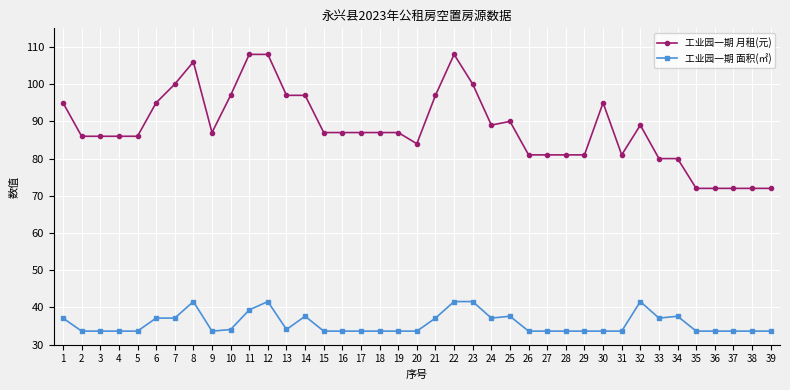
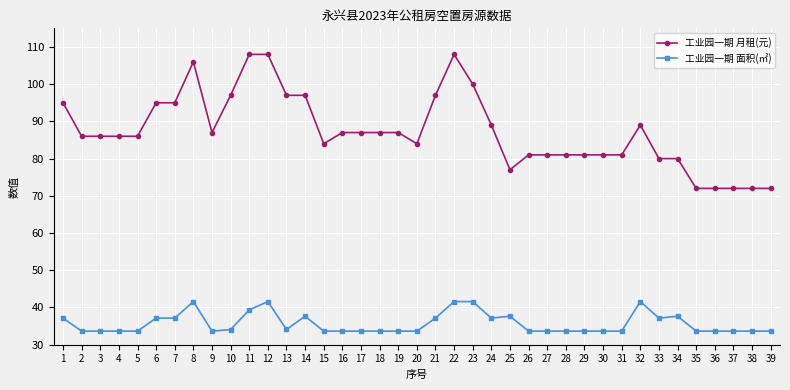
工业园一期 月租(元), 7: 100 -> 95
工业园一期 月租(元), 15: 87 -> 84
工业园一期 月租(元), 25: 90 -> 77
工业园一期 月租(元), 30: 95 -> 81
